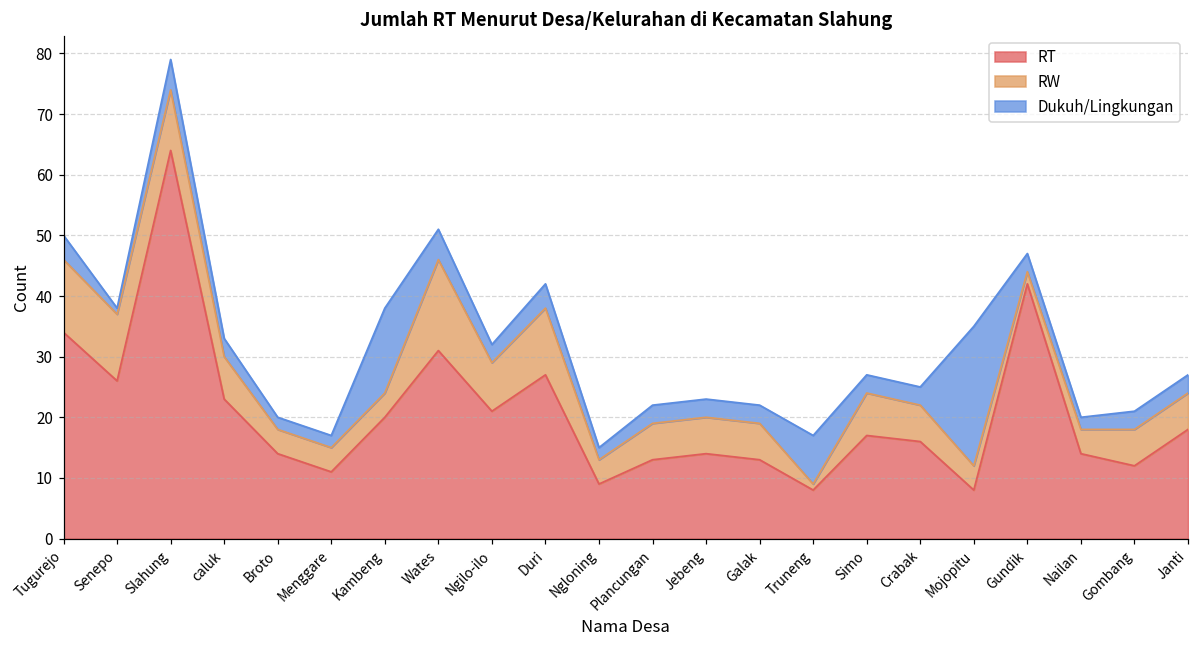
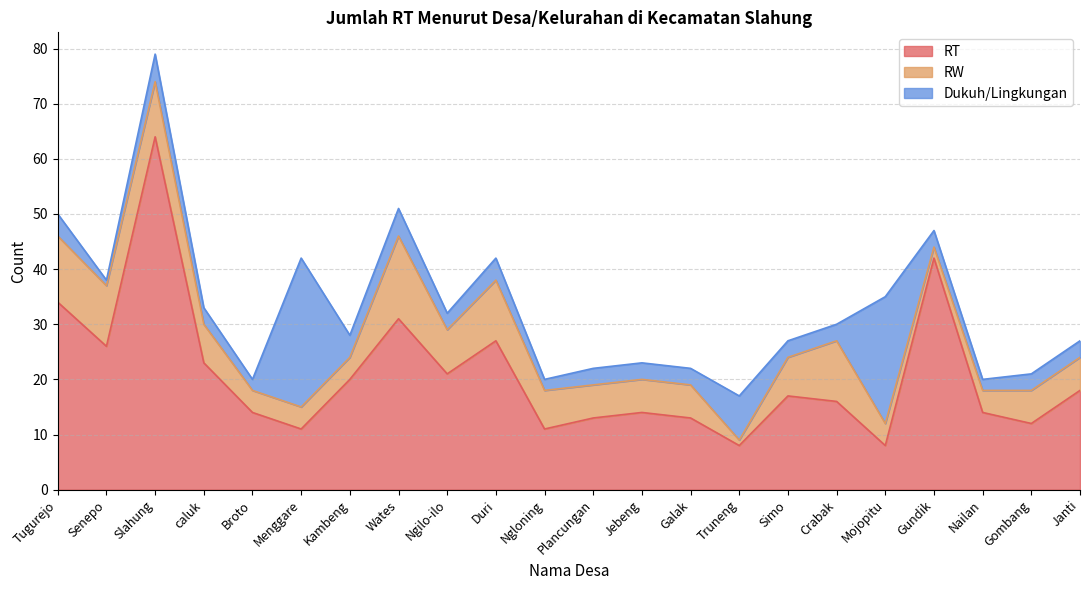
Dukuh/Lingkungan, Menggare: 2 -> 27
Dukuh/Lingkungan, Kambeng: 14 -> 4
RT, Ngloning: 9 -> 11
RW, Ngloning: 4 -> 7
RW, Crabak: 6 -> 11
